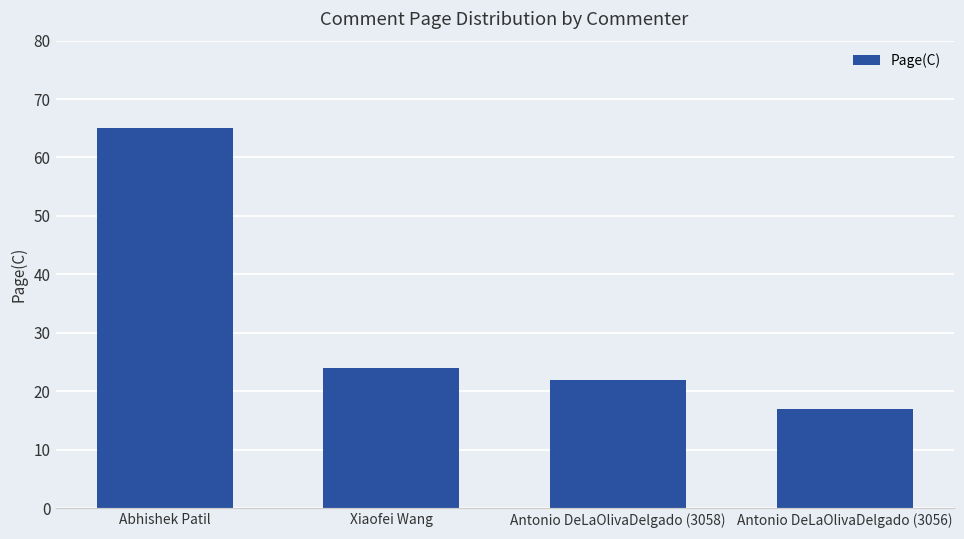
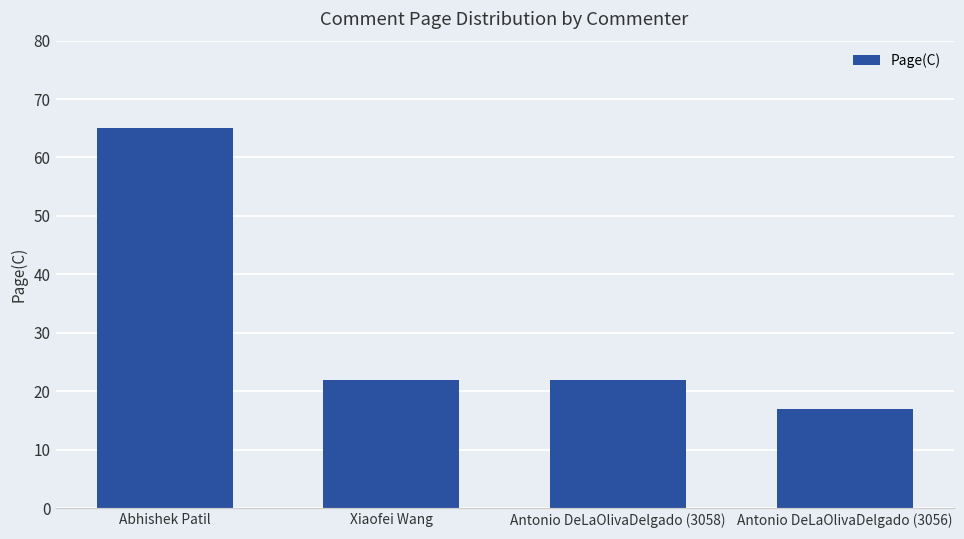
Xiaofei Wang: 24 -> 22
